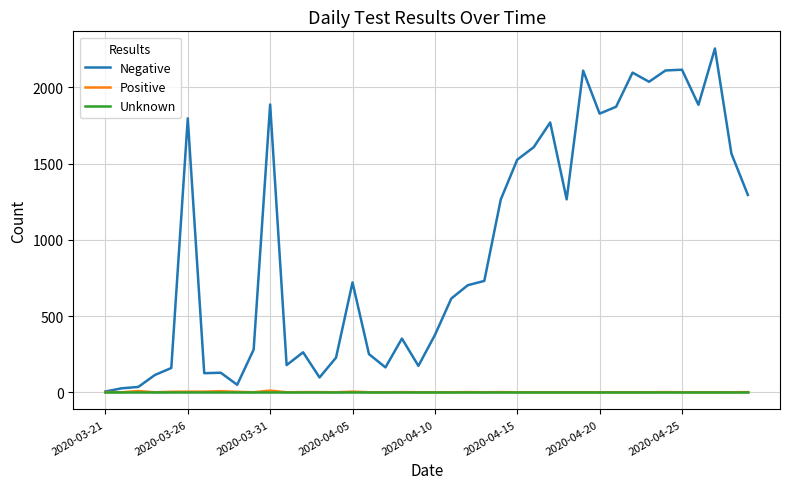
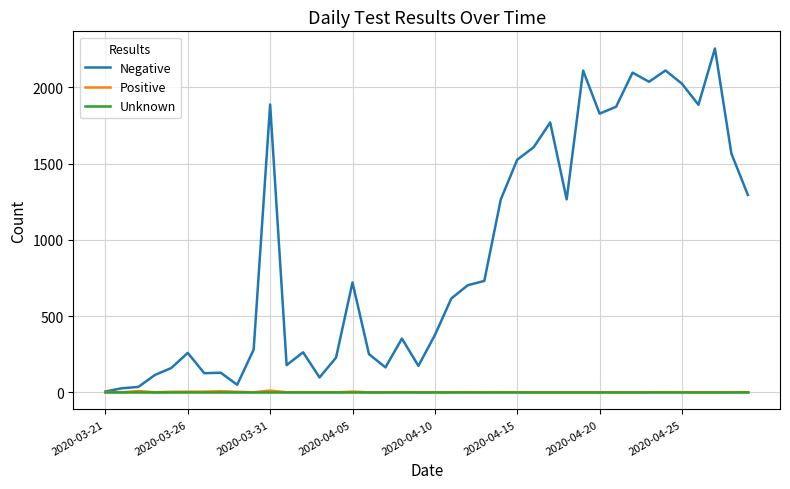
Negative, 2020-03-26: 1800 -> 260
Negative, 2020-04-25: 2120 -> 2020
